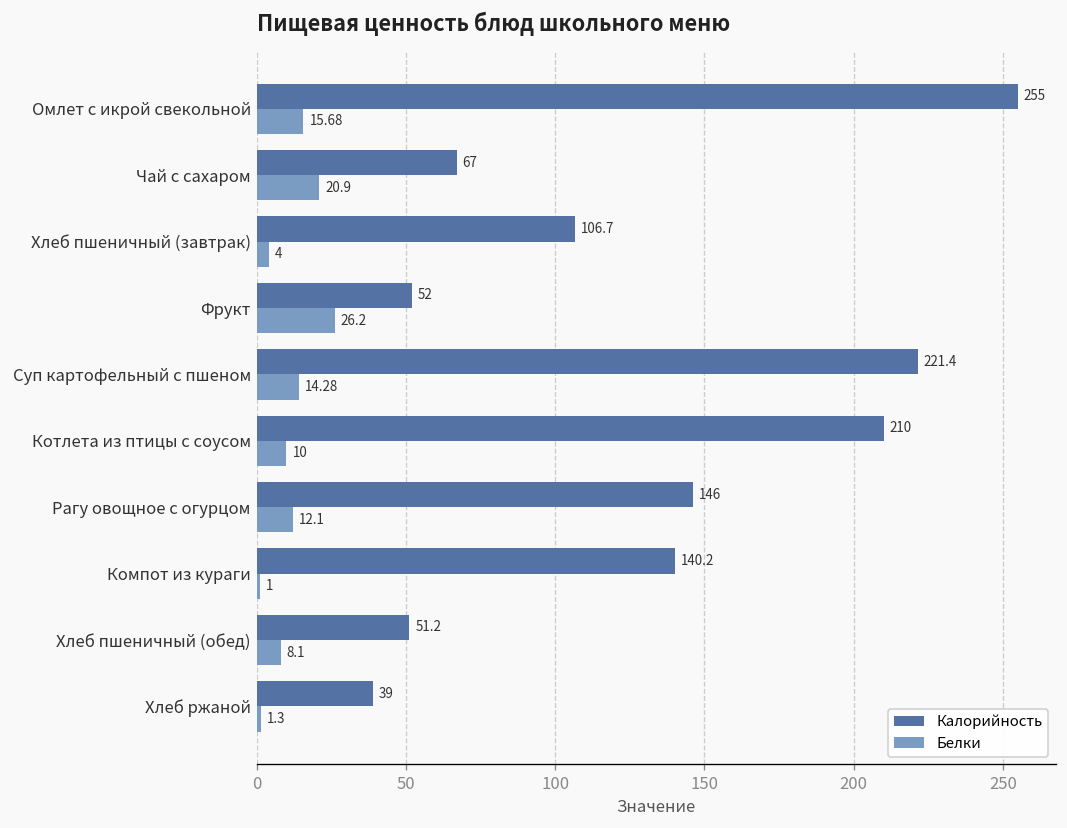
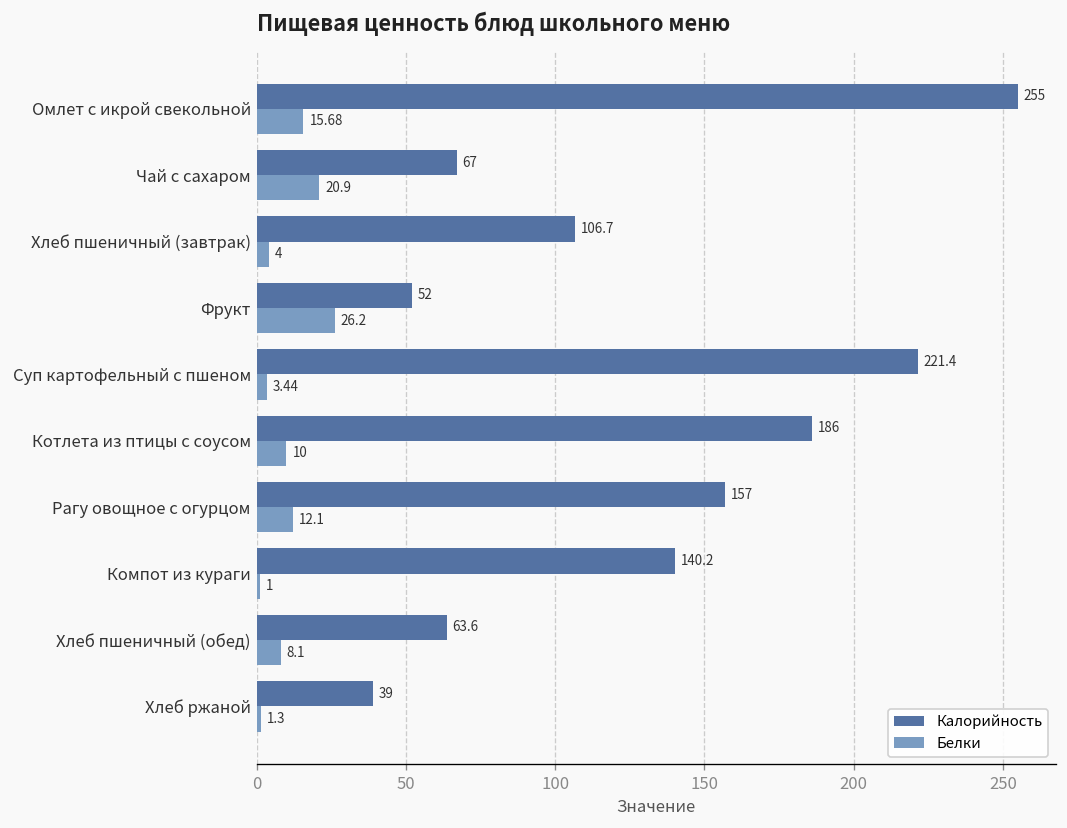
Белки, Суп картофельный с пшеном: 14.28 -> 3.44
Калорийность, Котлета из птицы с соусом: 210 -> 186
Калорийность, Рагу овощное с огурцом: 146 -> 157
Калорийность, Хлеб пшеничный (обед): 51.2 -> 63.6
